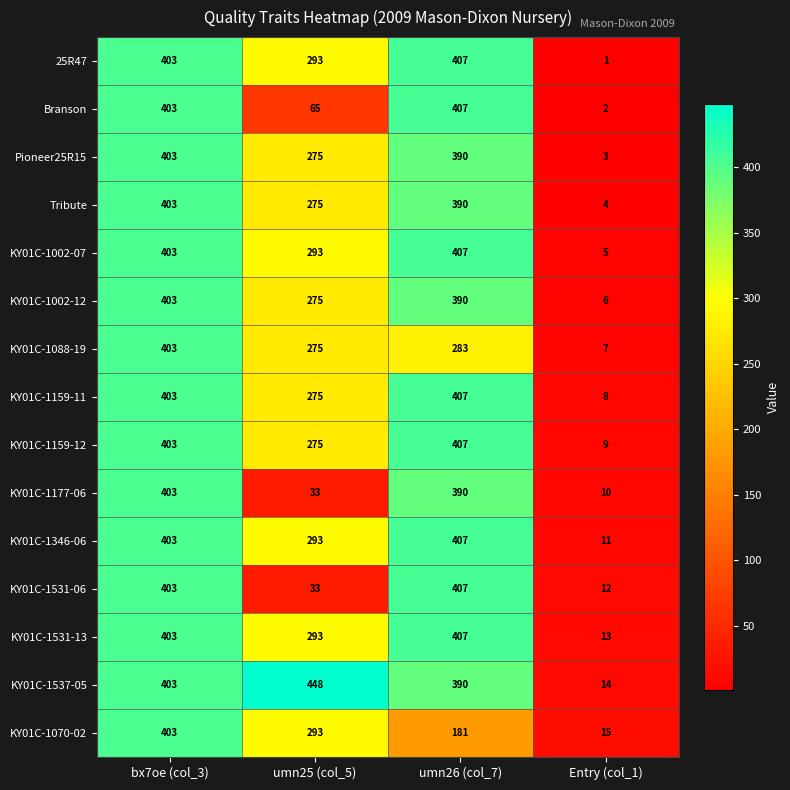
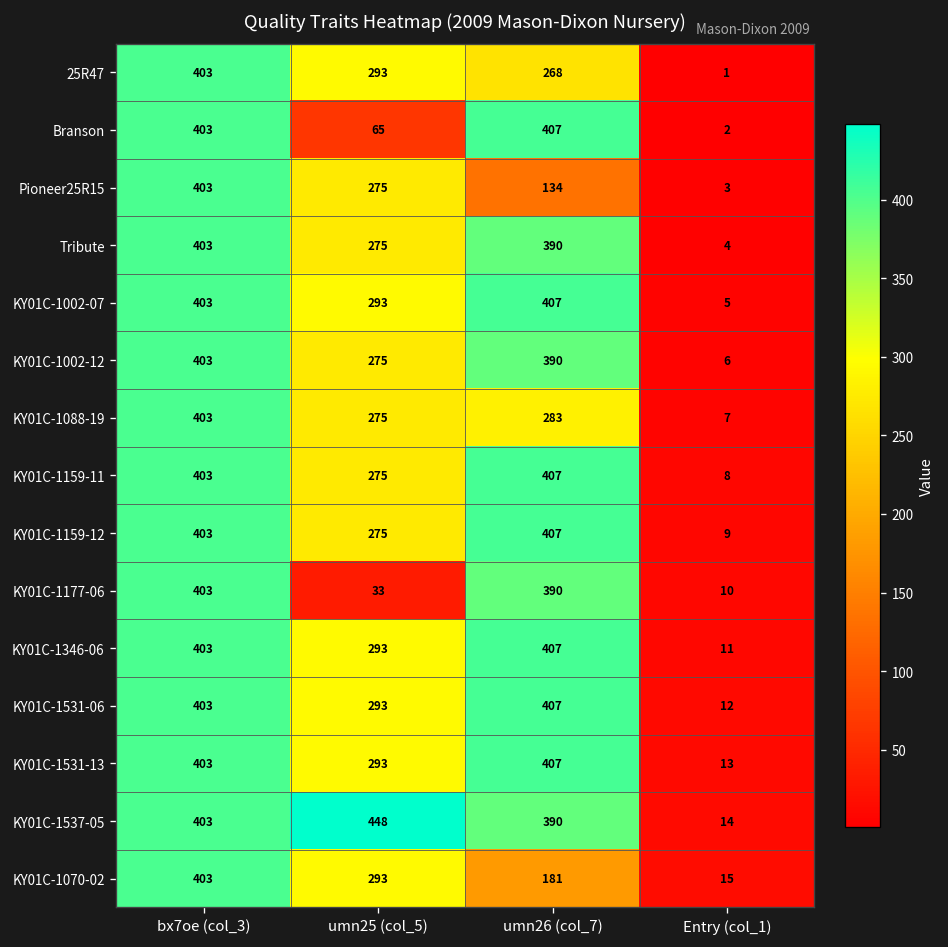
25R47, umn26 (col_7): 407 -> 268
Pioneer25R15, umn26 (col_7): 390 -> 134
KY01C-1531-06, umn25 (col_5): 33 -> 293
